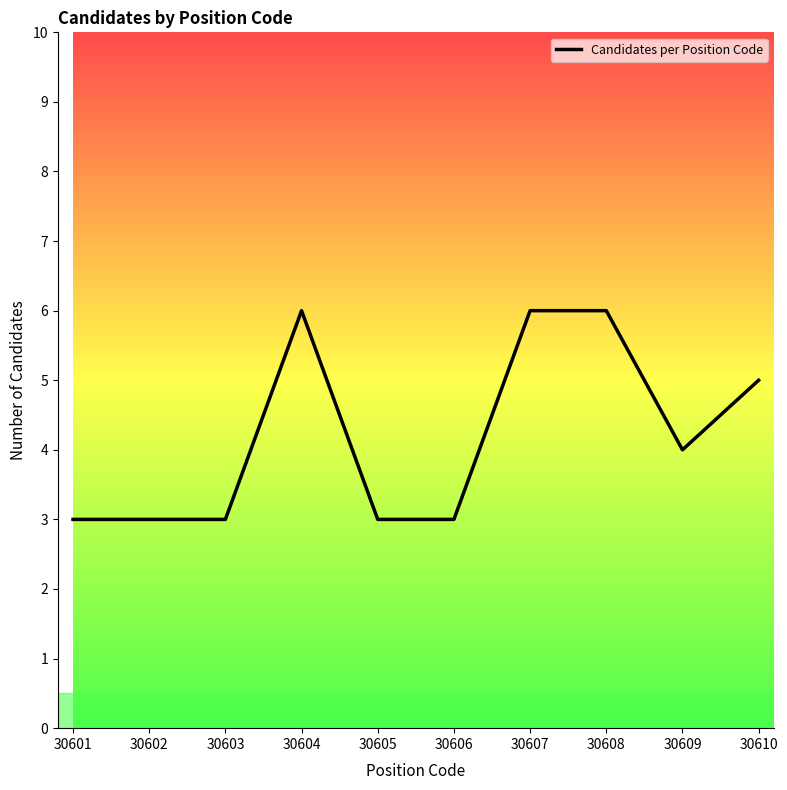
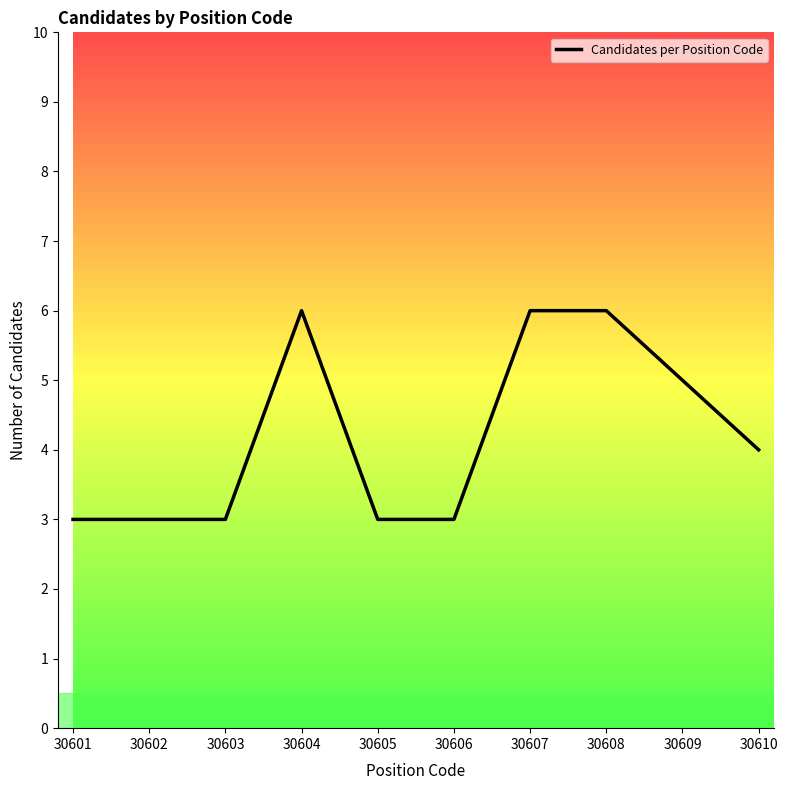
30609: 4 -> 5
30610: 5 -> 4
